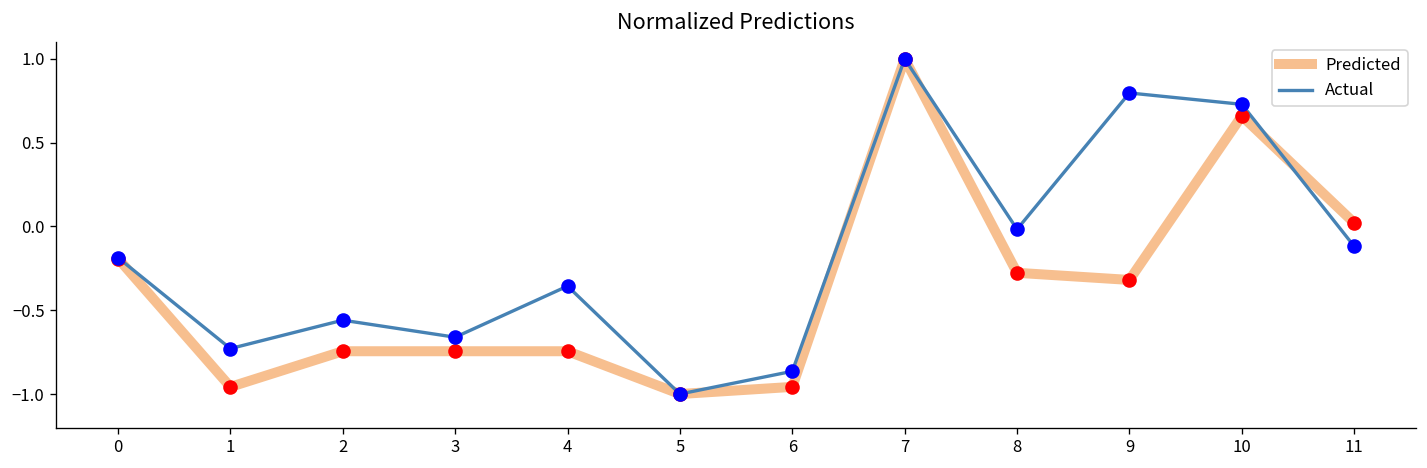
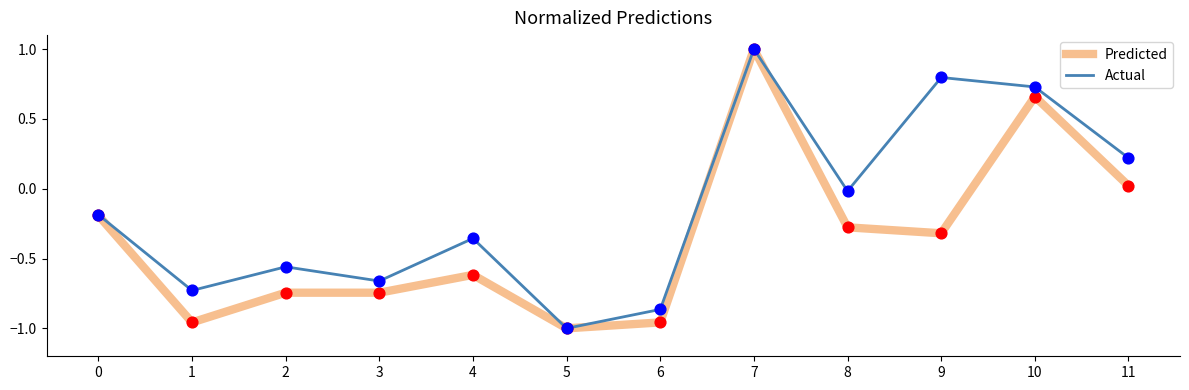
Predicted, 4: -0.74 -> -0.62
Actual, 11: -0.12 -> 0.22
